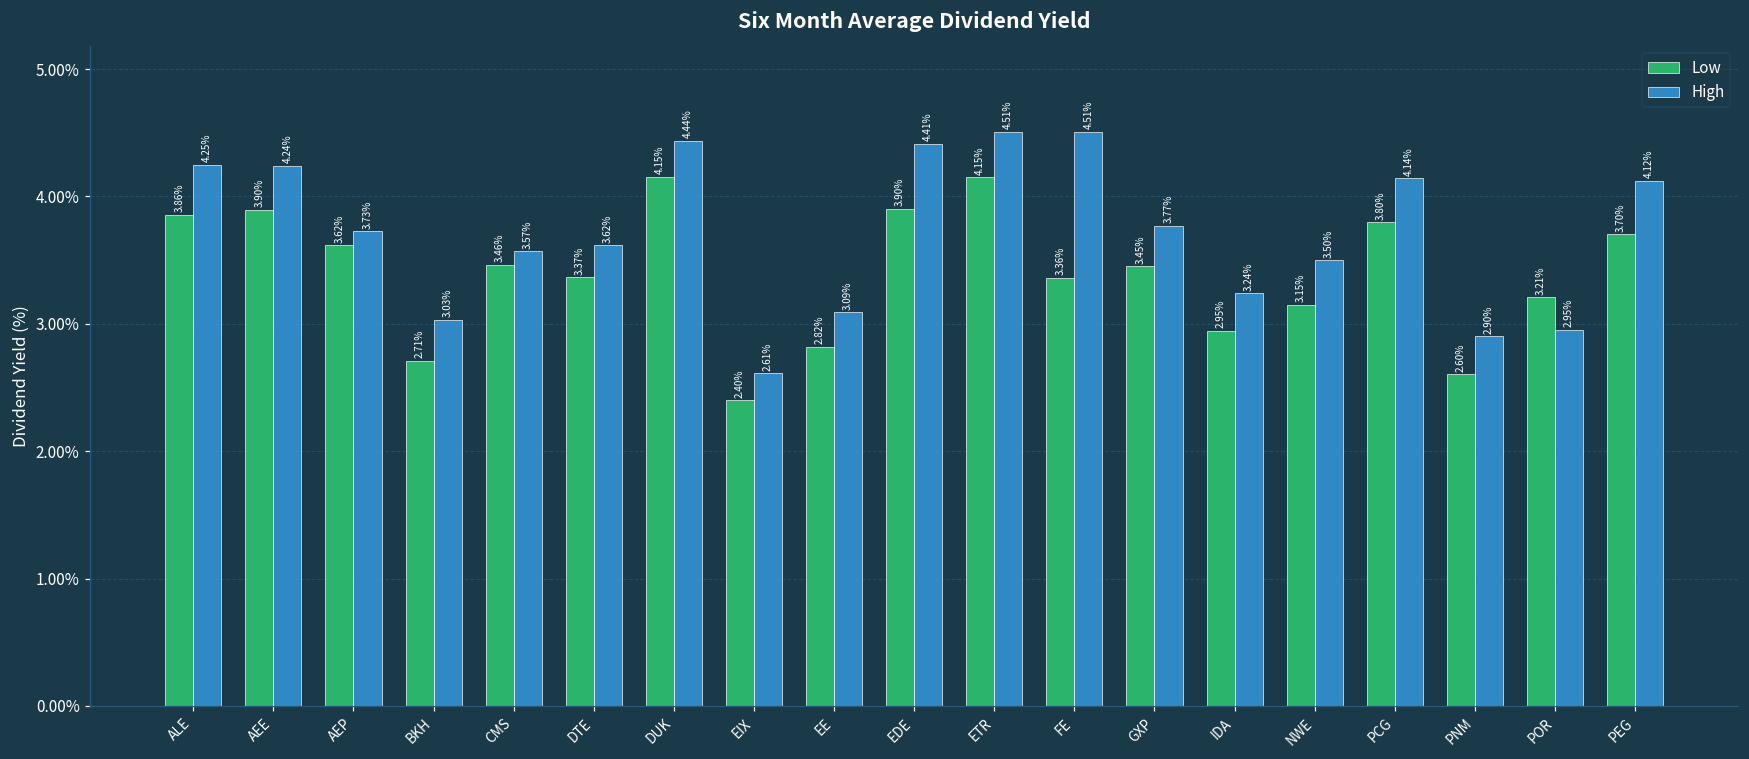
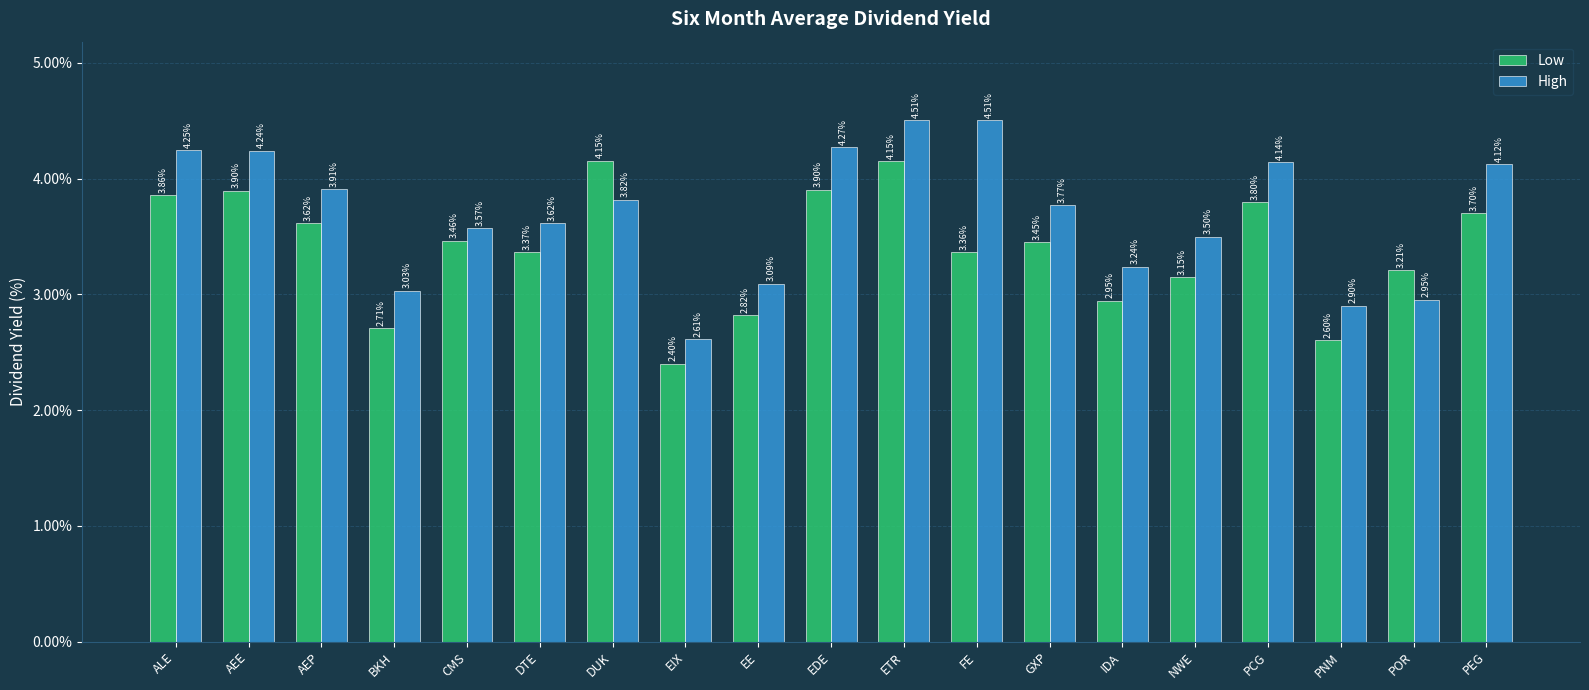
High, AEP: 3.73% -> 3.91%
High, DUK: 4.44% -> 3.82%
High, EDE: 4.41% -> 4.27%
